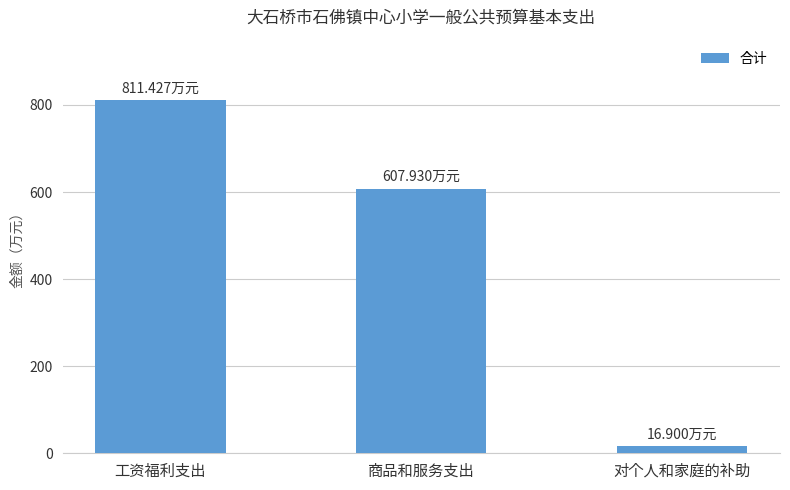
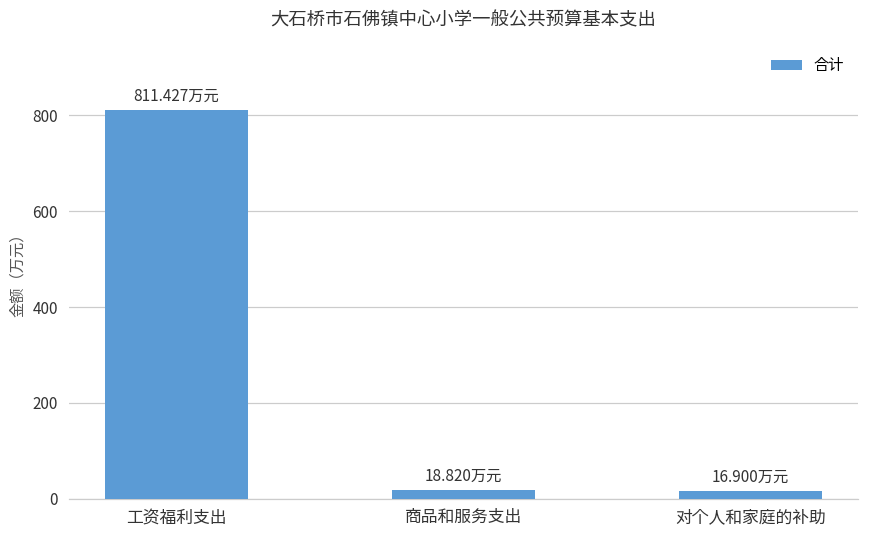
商品和服务支出: 607.930 -> 18.820
